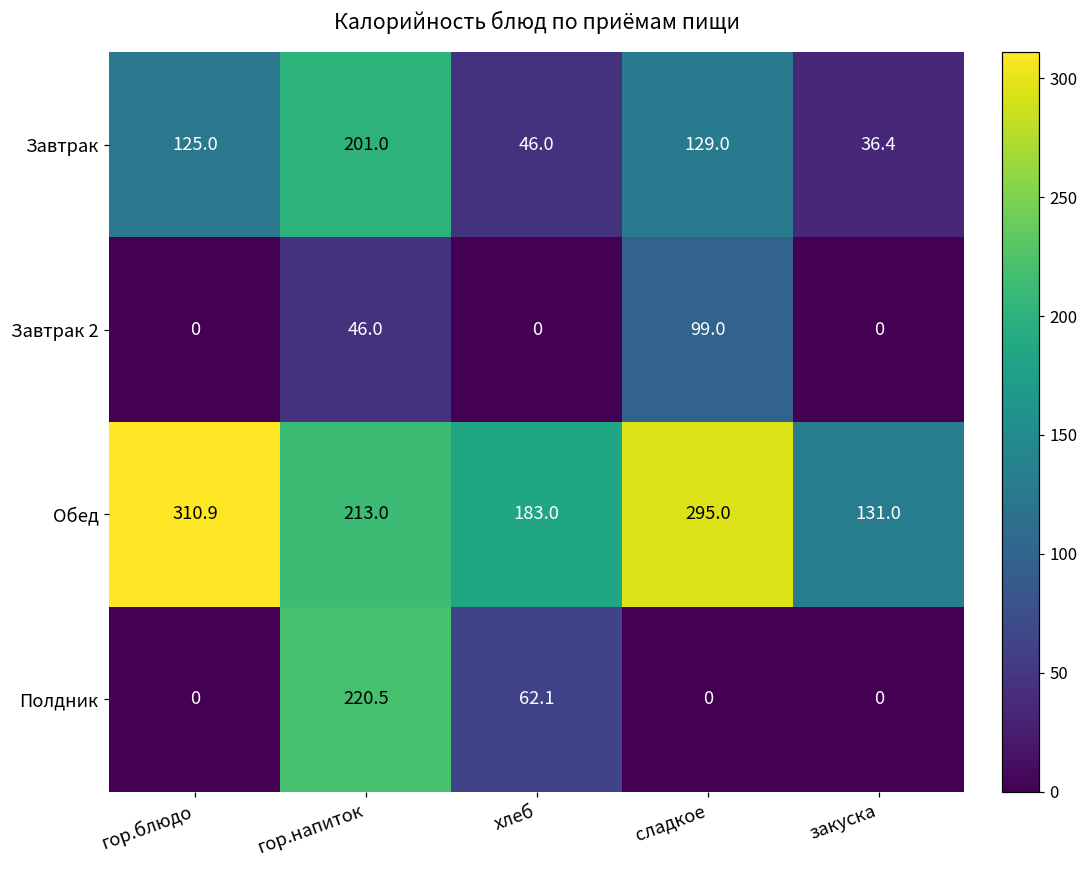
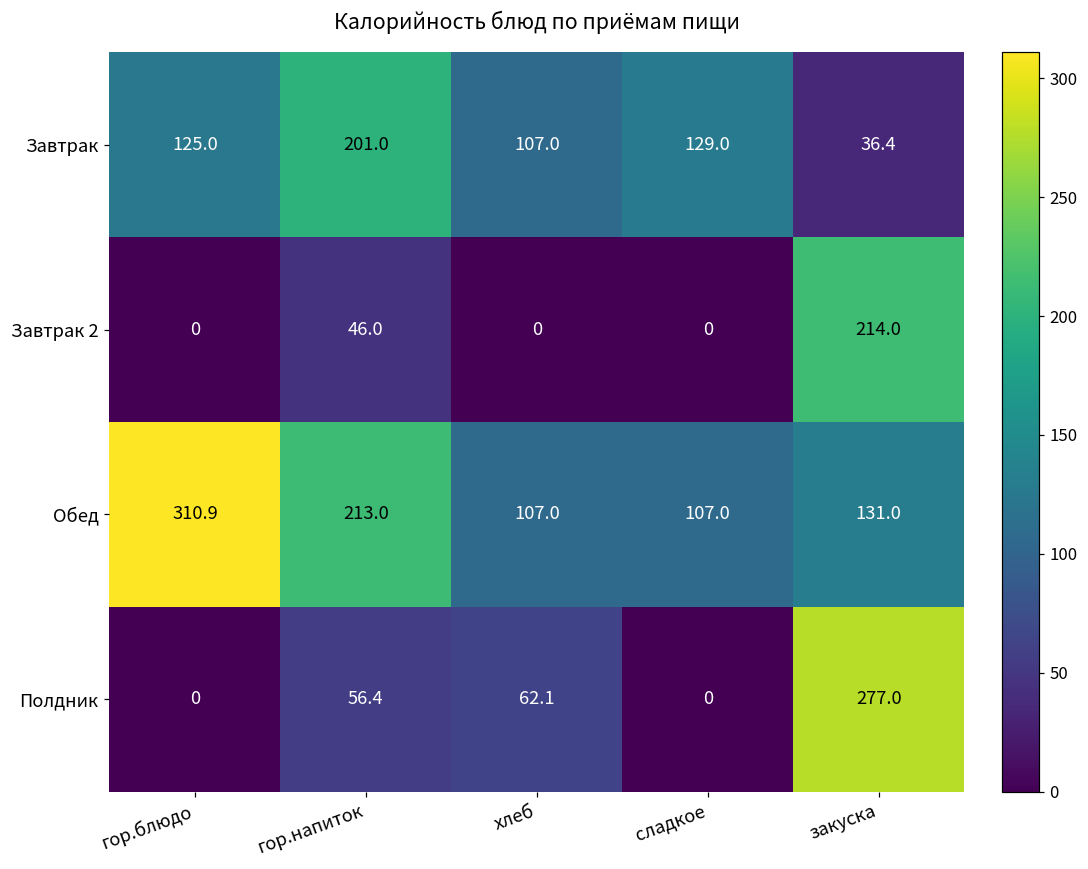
Завтрак, хлеб: 46.0 -> 107.0
Завтрак 2, сладкое: 99.0 -> 0
Завтрак 2, закуска: 0 -> 214.0
Обед, хлеб: 183.0 -> 107.0
Обед, сладкое: 295.0 -> 107.0
Полдник, гор.напиток: 220.5 -> 56.4
Полдник, закуска: 0 -> 277.0
